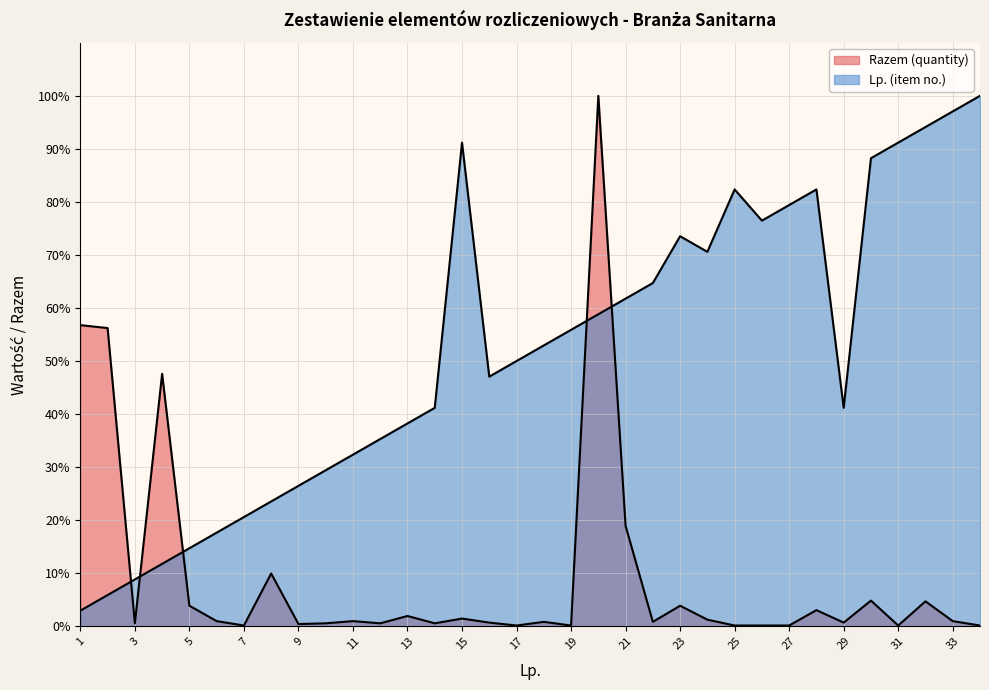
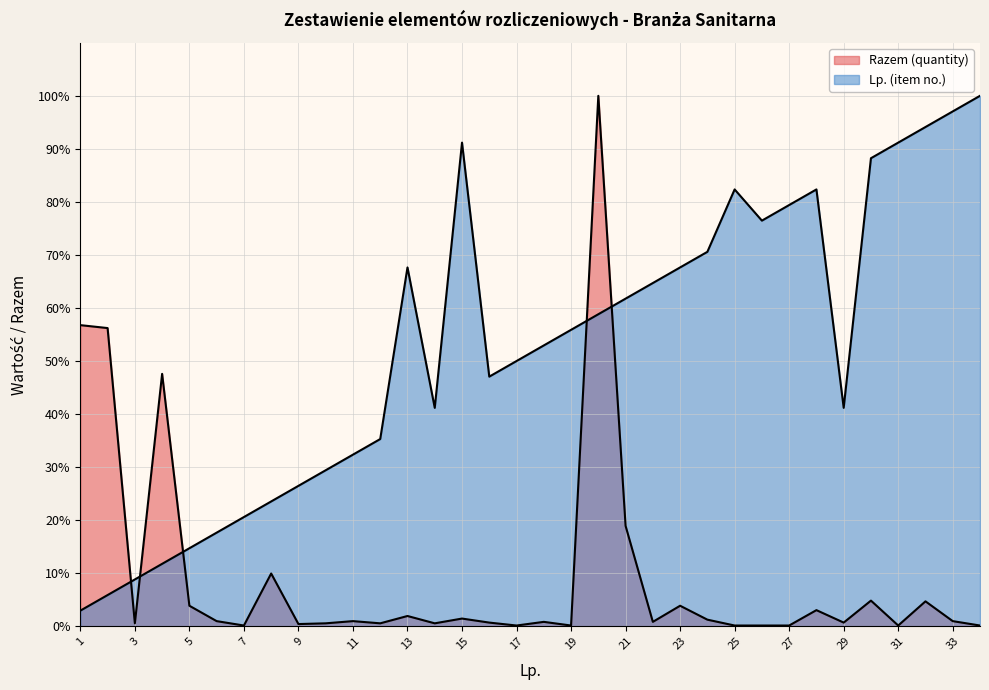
Lp. (item no.), 13: 38% -> 68%
Lp. (item no.), 23: 74% -> 68%
